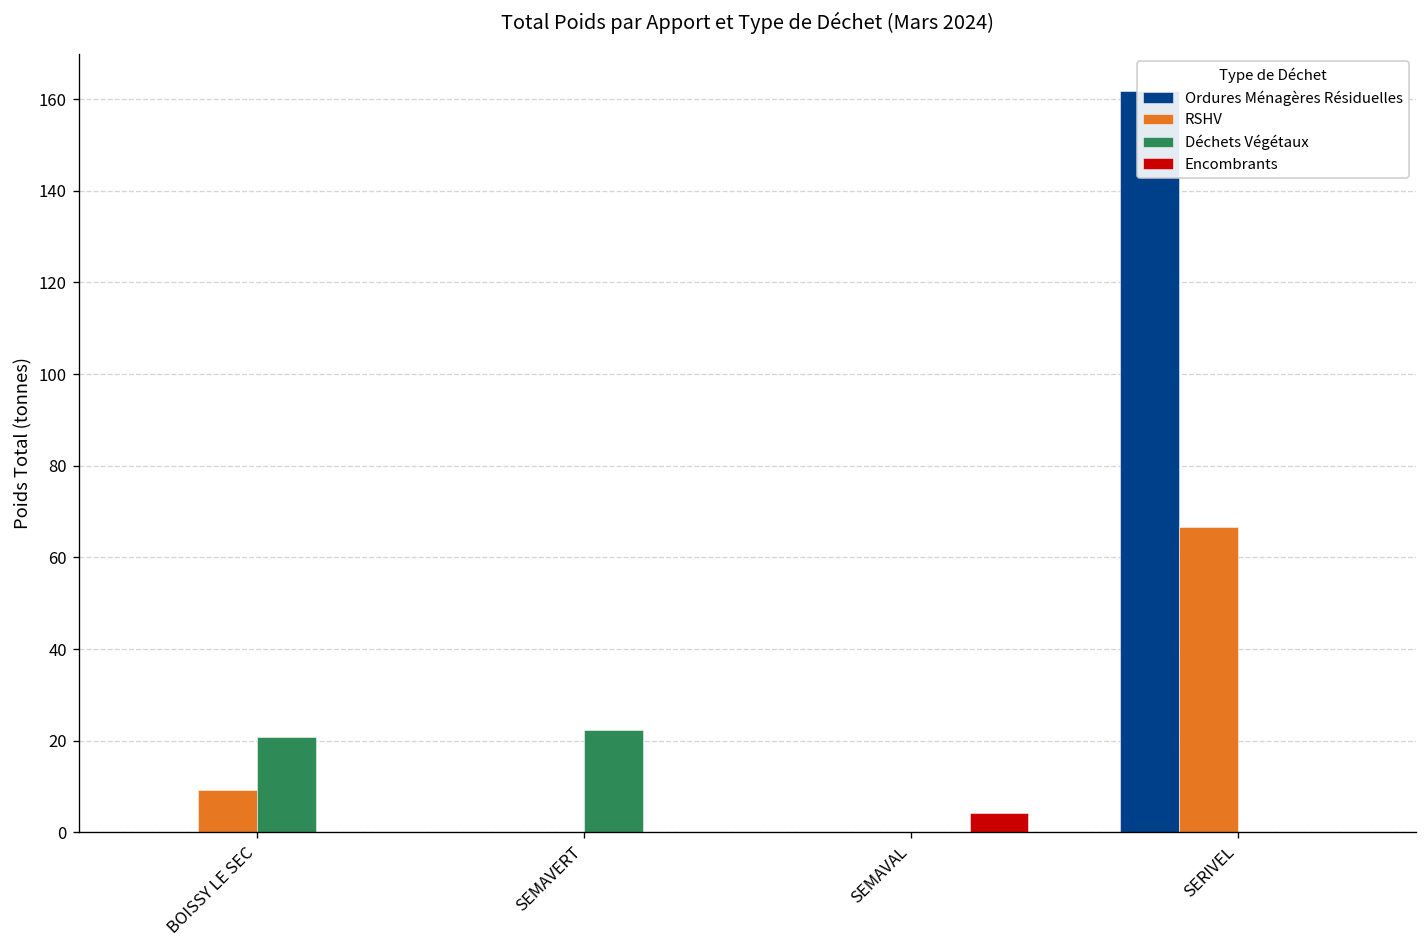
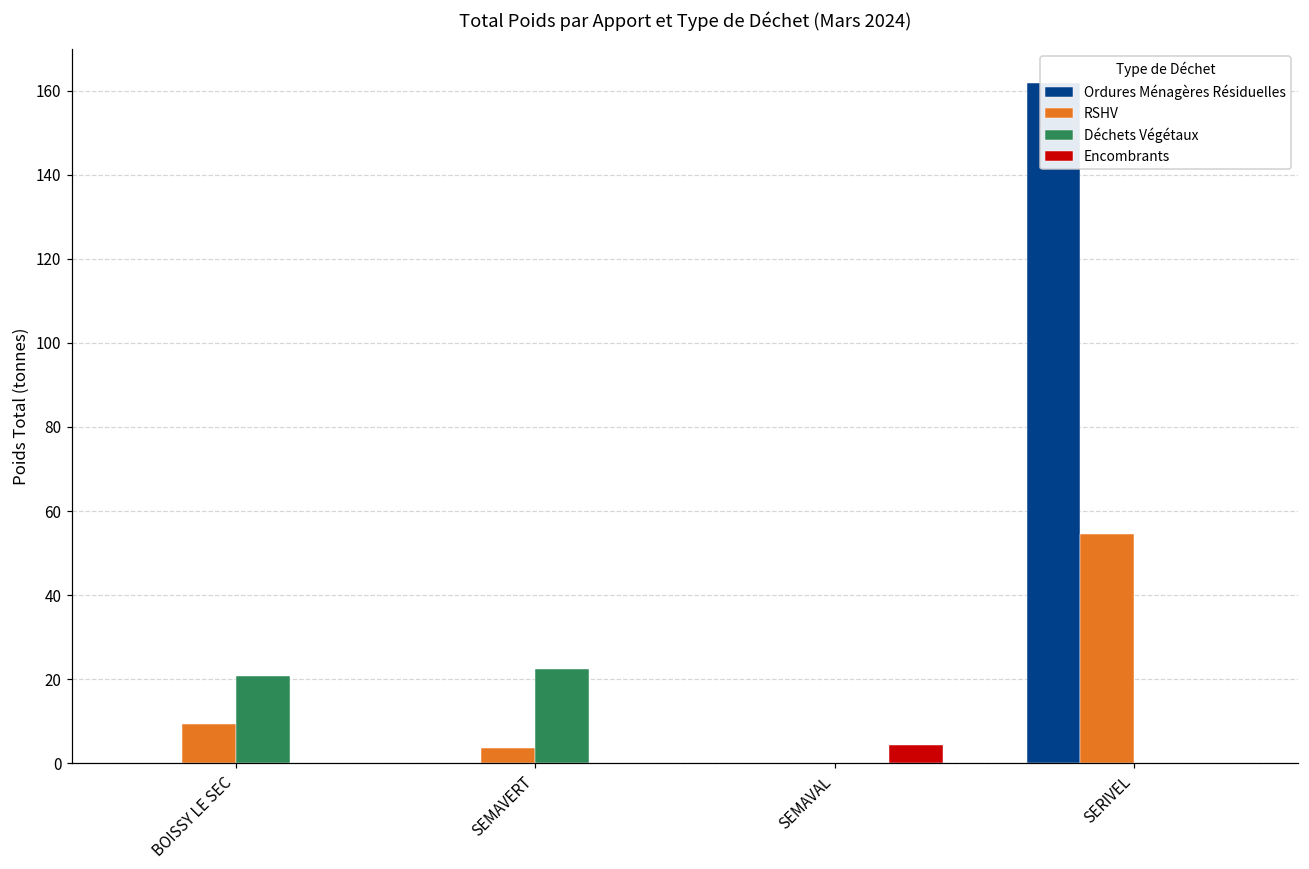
RSHV, SEMAVERT: 0 -> 4
RSHV, SERIVEL: 67 -> 54
